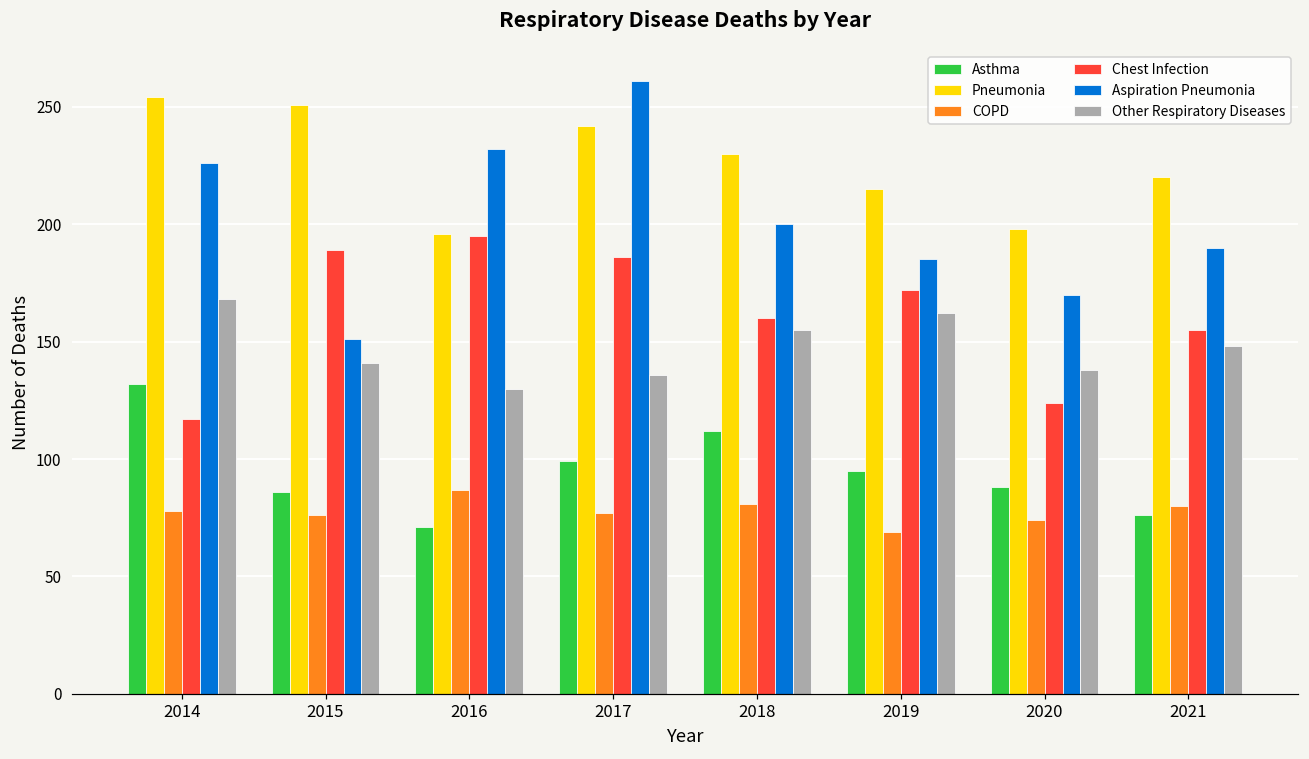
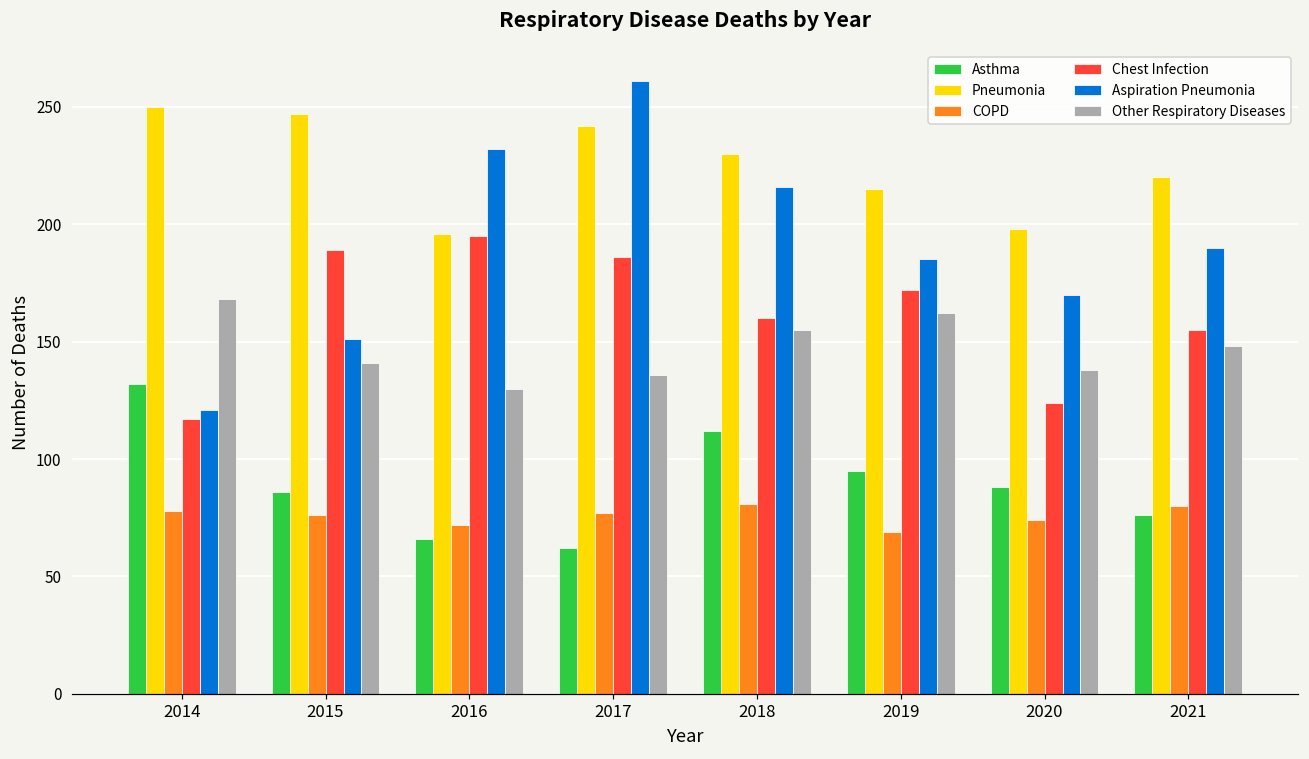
Pneumonia, 2014: 254 -> 250
Aspiration Pneumonia, 2014: 226 -> 121
Pneumonia, 2015: 251 -> 247
Asthma, 2016: 71 -> 66
COPD, 2016: 87 -> 72
Asthma, 2017: 99 -> 62
Aspiration Pneumonia, 2018: 200 -> 216
